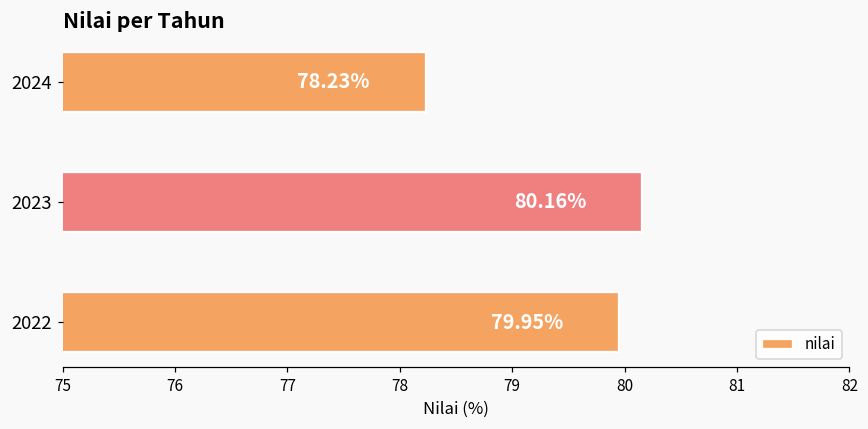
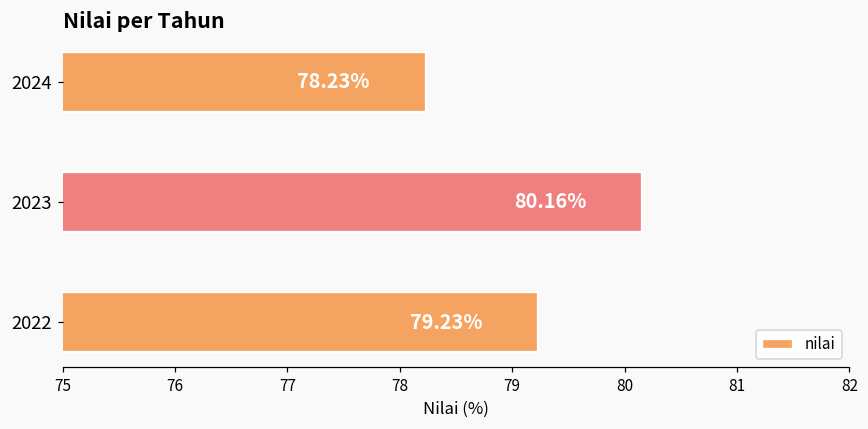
2022: 79.95% -> 79.23%
